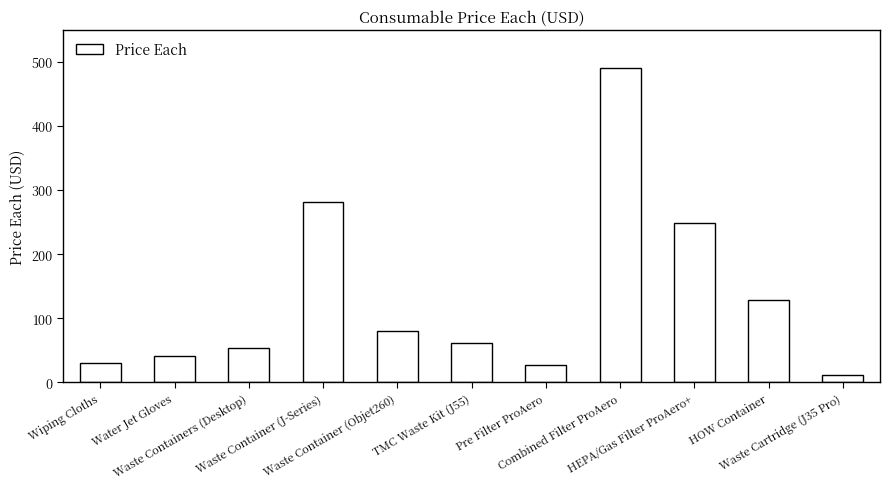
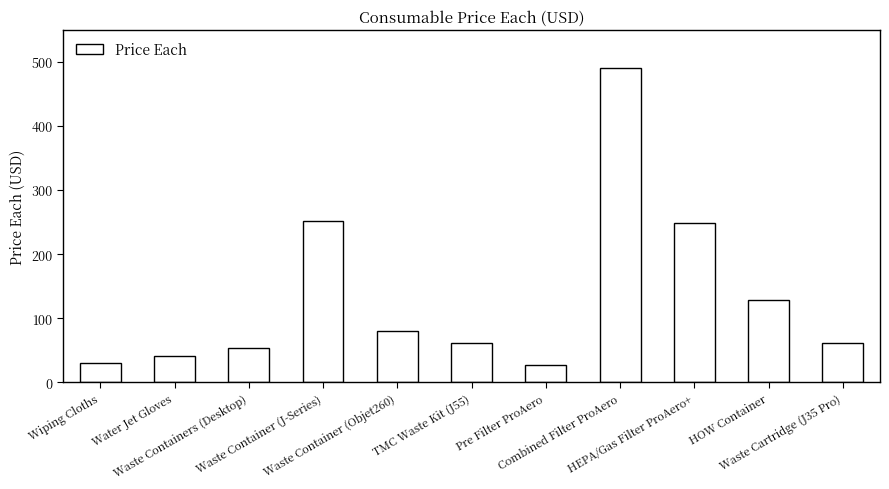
Waste Container (J-Series): 280 -> 250
Waste Cartridge (J35 Pro): 10 -> 60
